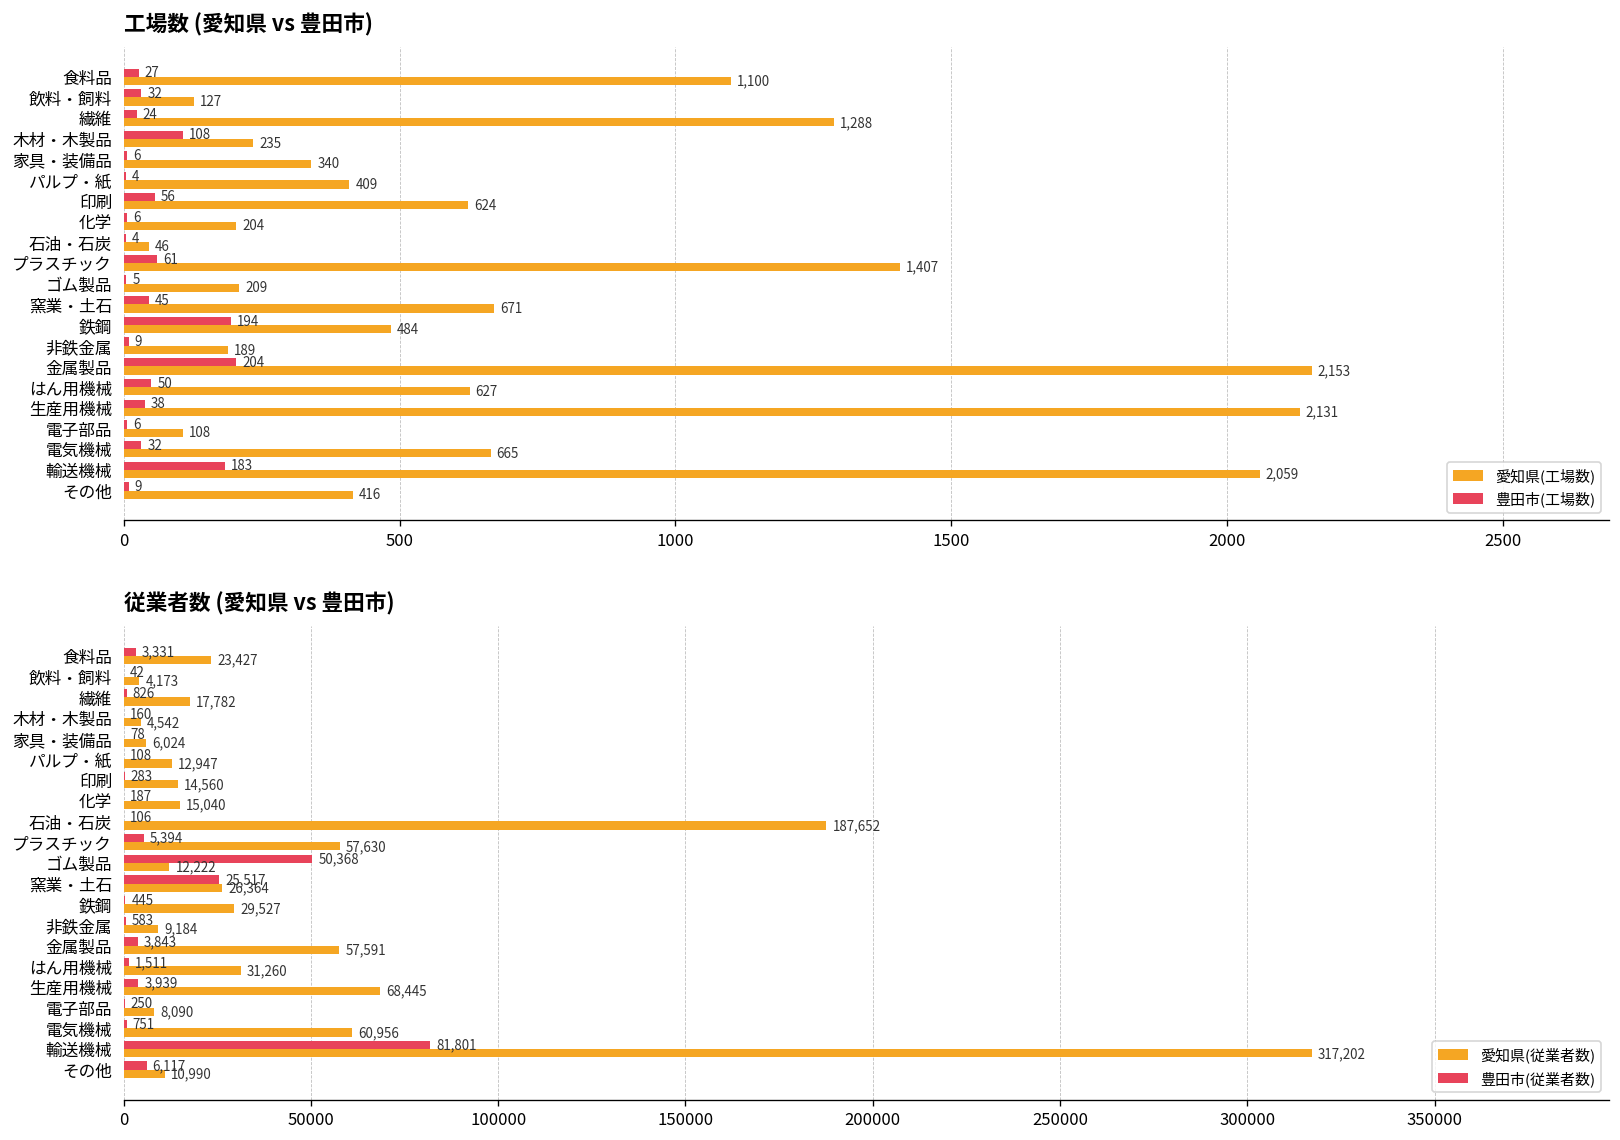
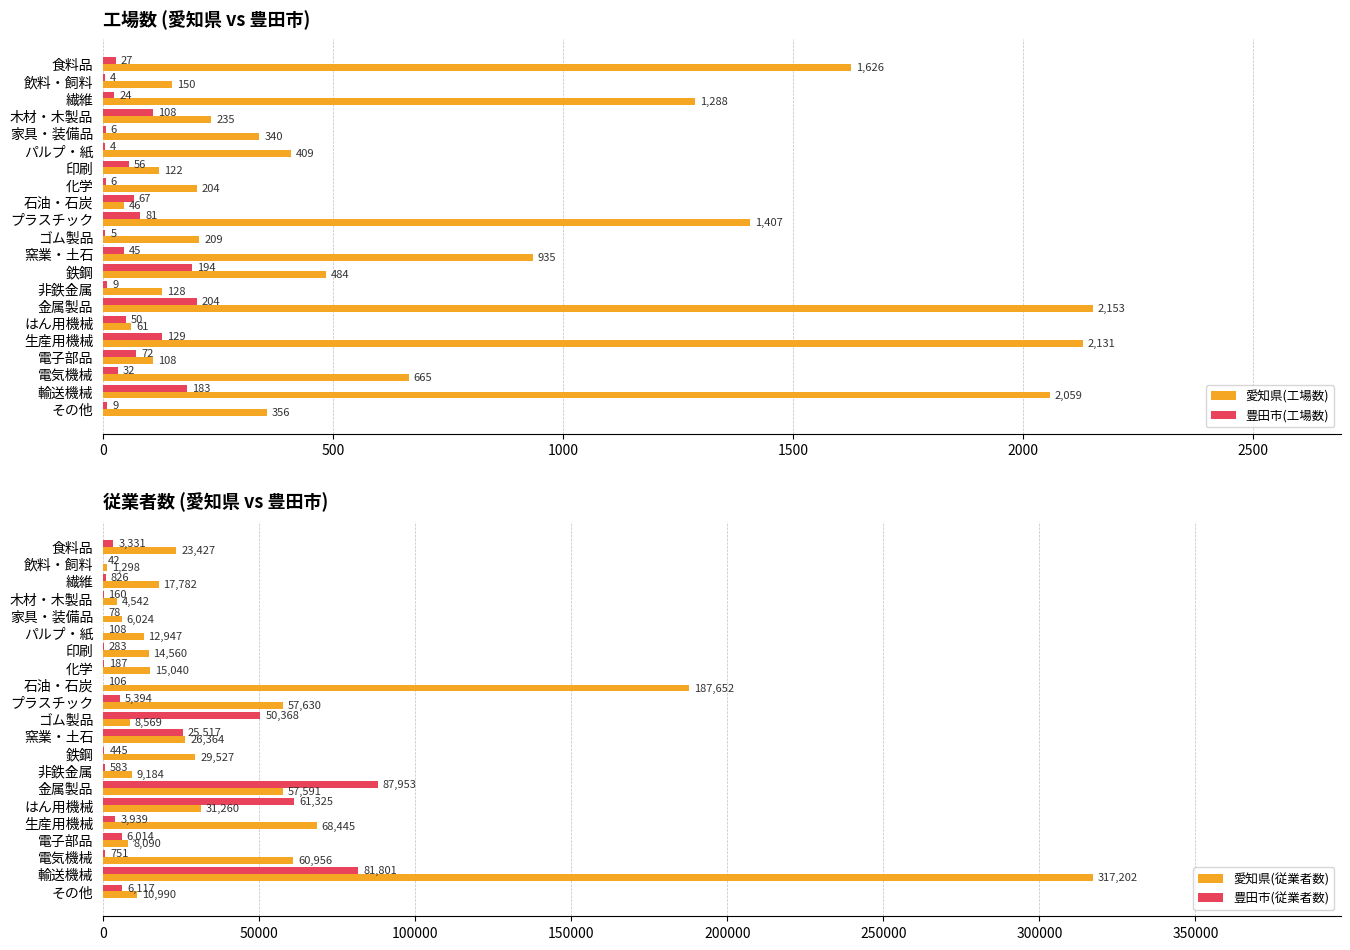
工場数 (愛知県 vs 豊田市), 愛知県(工場数), 食料品: 1,100 -> 1,626
工場数 (愛知県 vs 豊田市), 豊田市(工場数), 飲料・飼料: 32 -> 4
工場数 (愛知県 vs 豊田市), 愛知県(工場数), 飲料・飼料: 127 -> 150
工場数 (愛知県 vs 豊田市), 愛知県(工場数), 印刷: 624 -> 122
工場数 (愛知県 vs 豊田市), 豊田市(工場数), 石油・石炭: 4 -> 67
工場数 (愛知県 vs 豊田市), 豊田市(工場数), プラスチック: 61 -> 81
工場数 (愛知県 vs 豊田市), 愛知県(工場数), 窯業・土石: 671 -> 935
工場数 (愛知県 vs 豊田市), 愛知県(工場数), 非鉄金属: 189 -> 128
工場数 (愛知県 vs 豊田市), 愛知県(工場数), はん用機械: 627 -> 61
工場数 (愛知県 vs 豊田市), 豊田市(工場数), 生産用機械: 38 -> 129
工場数 (愛知県 vs 豊田市), 豊田市(工場数), 電子部品: 6 -> 72
工場数 (愛知県 vs 豊田市), 愛知県(工場数), その他: 416 -> 356
従業者数 (愛知県 vs 豊田市), 愛知県(従業者数), 飲料・飼料: 4,173 -> 1,298
従業者数 (愛知県 vs 豊田市), 愛知県(従業者数), ゴム製品: 12,222 -> 8,569
従業者数 (愛知県 vs 豊田市), 豊田市(従業者数), 金属製品: 3,843 -> 87,953
従業者数 (愛知県 vs 豊田市), 豊田市(従業者数), はん用機械: 1,511 -> 61,325
従業者数 (愛知県 vs 豊田市), 豊田市(従業者数), 電子部品: 250 -> 6,014
